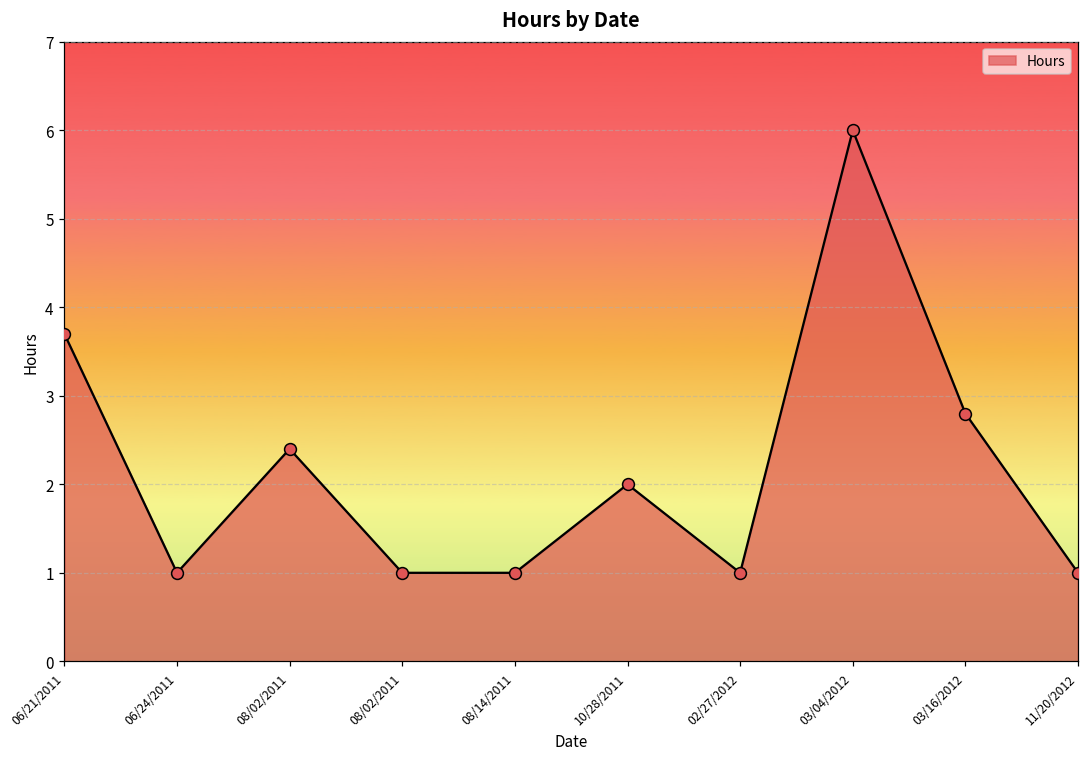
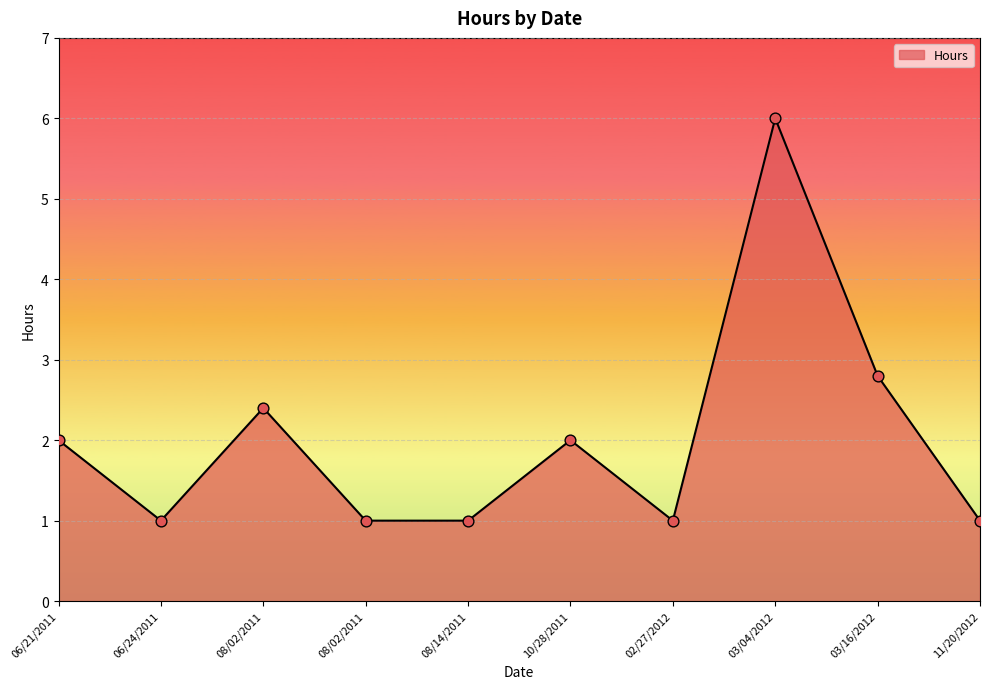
06/21/2011: 3.7 -> 2.0
